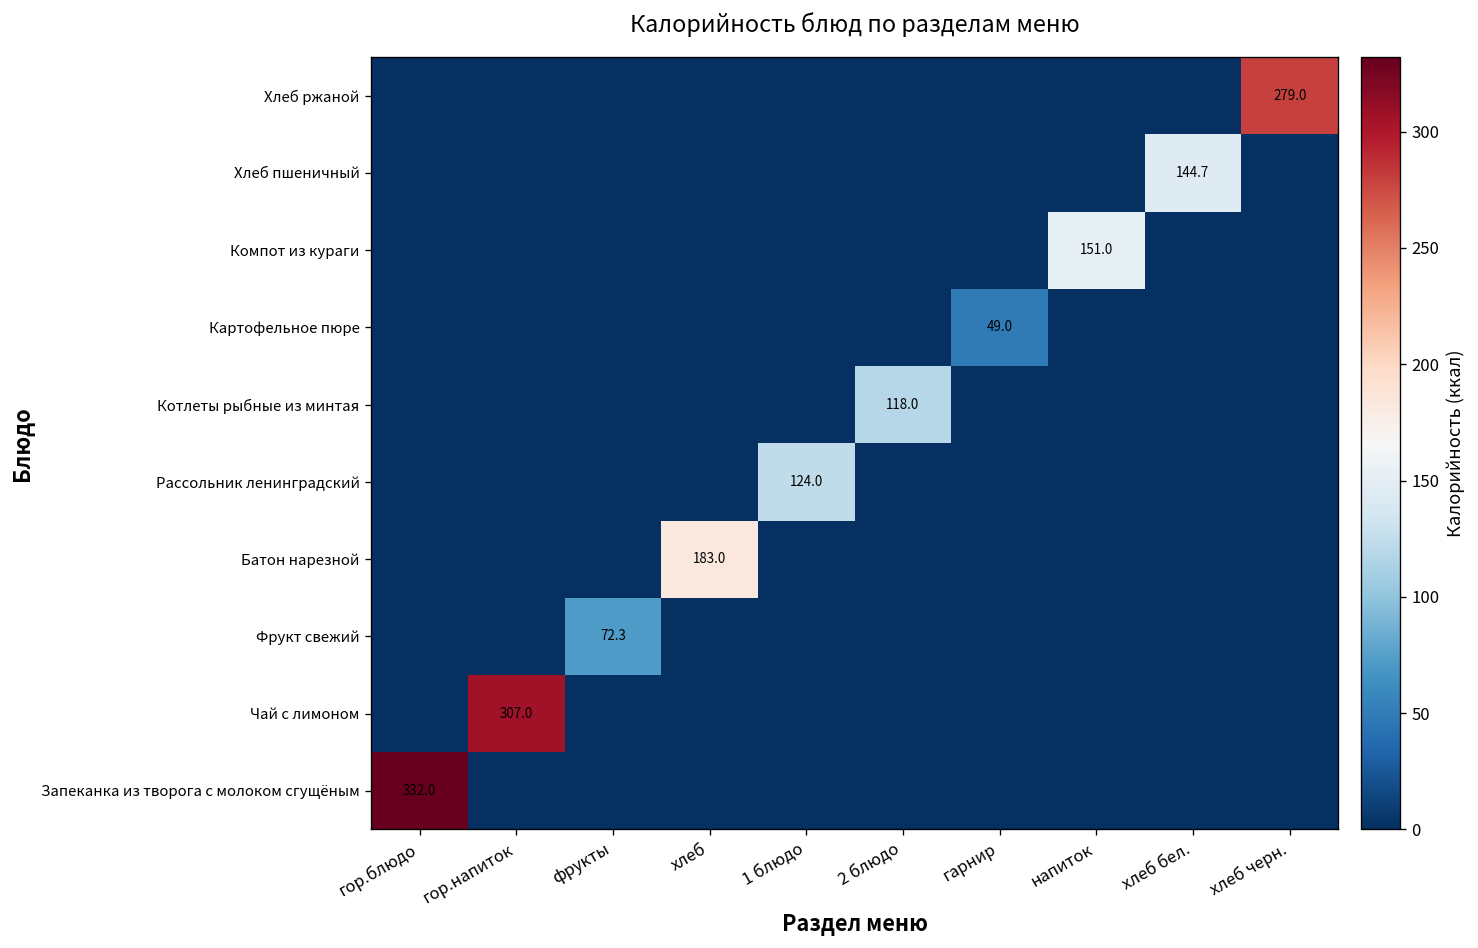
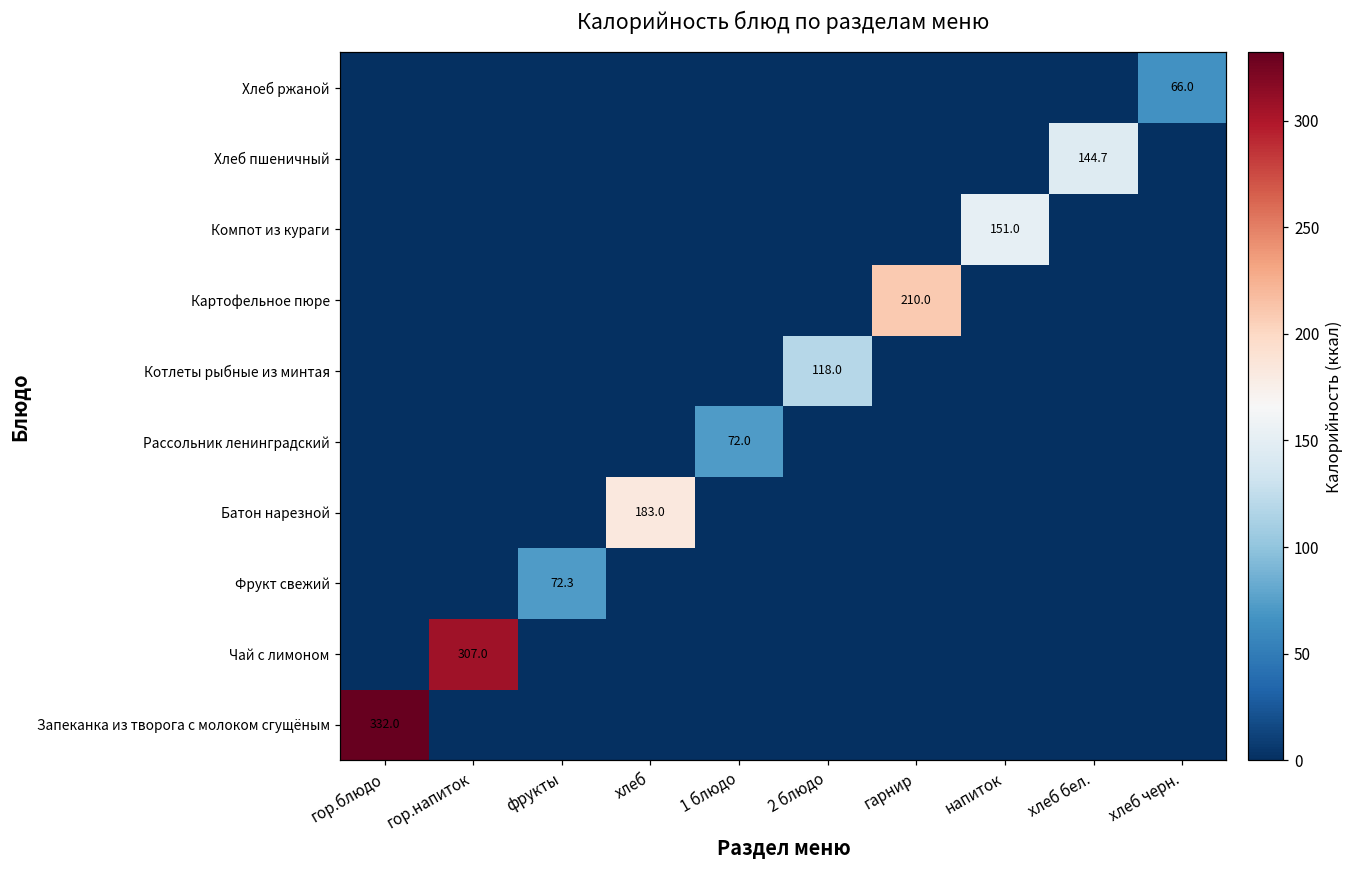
Хлеб ржаной, хлеб черн.: 279.0 -> 66.0
Картофельное пюре, гарнир: 49.0 -> 210.0
Рассольник ленинградский, 1 блюдо: 124.0 -> 72.0
